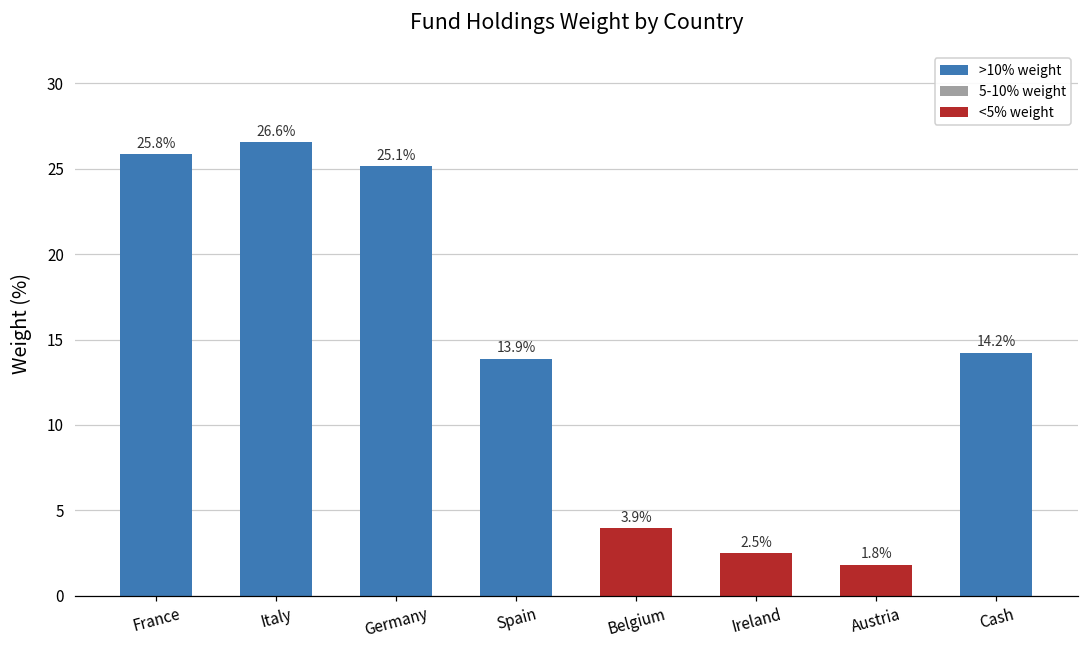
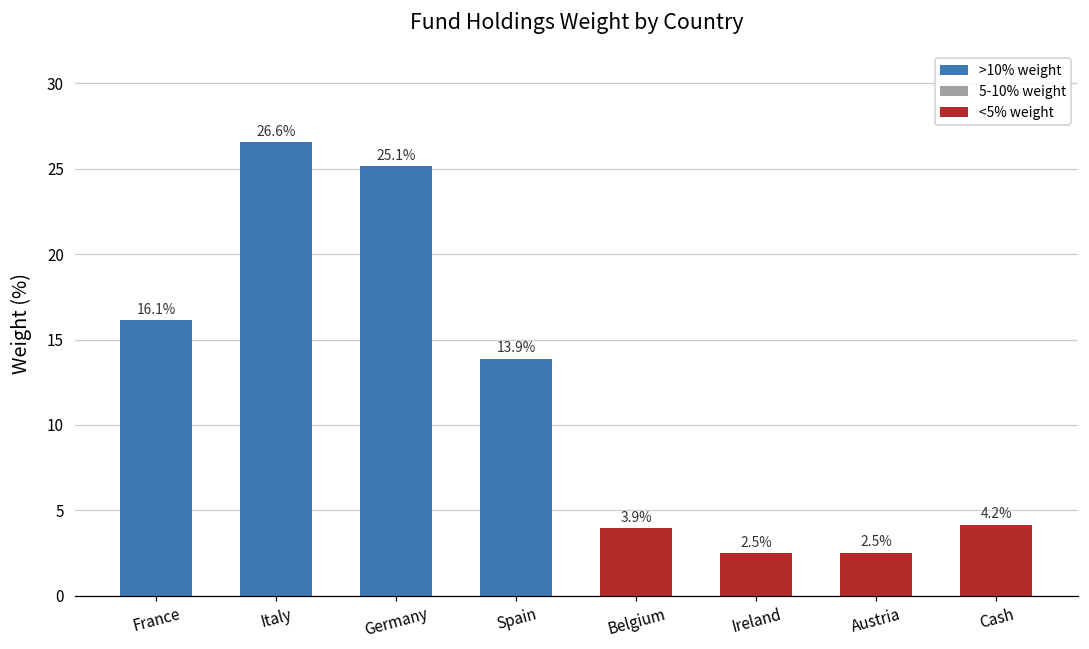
France: 25.8% -> 16.1%
Austria: 1.8% -> 2.5%
Cash: 14.2% -> 4.2%
